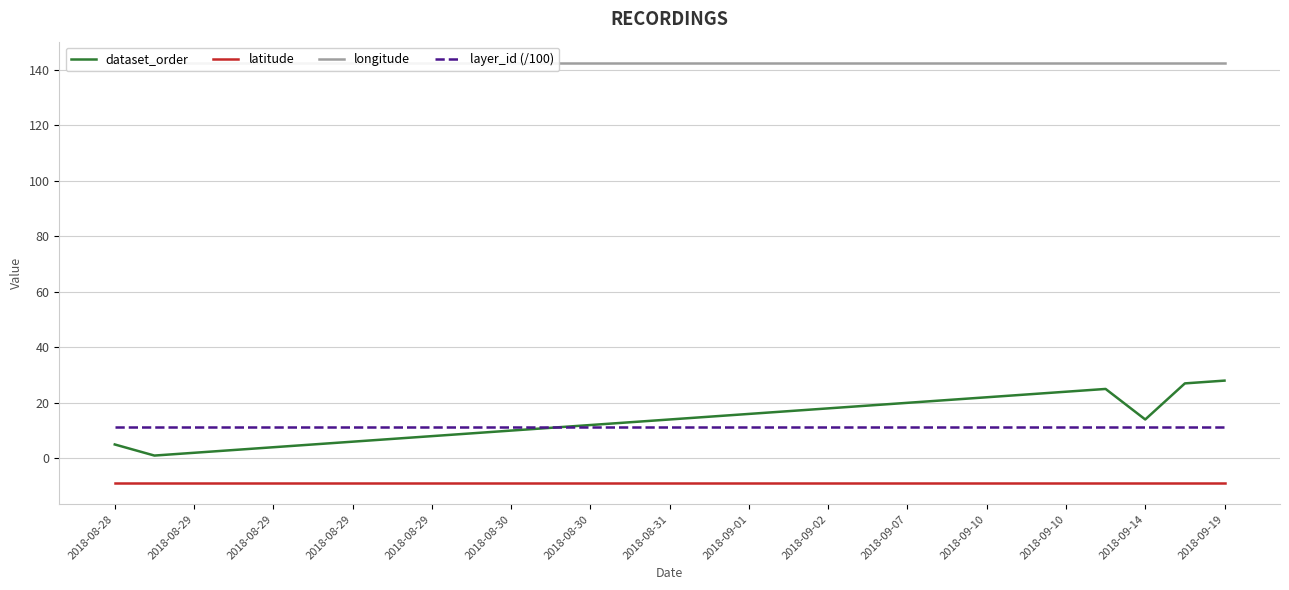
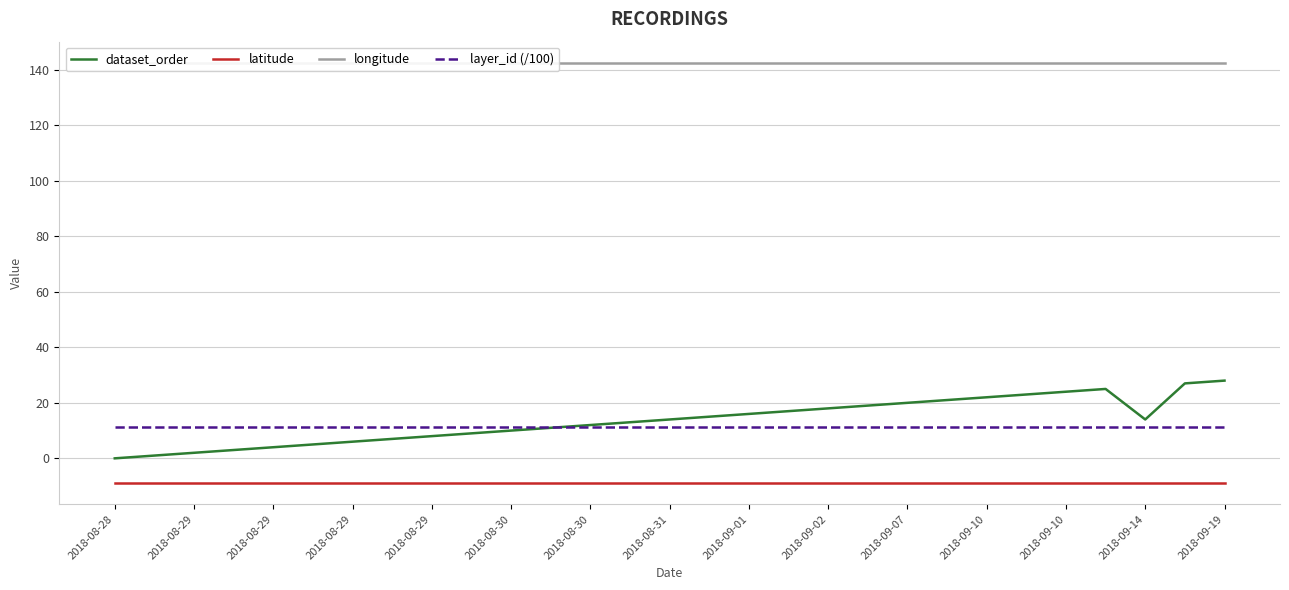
dataset_order, 2018-08-28: 5 -> 0
